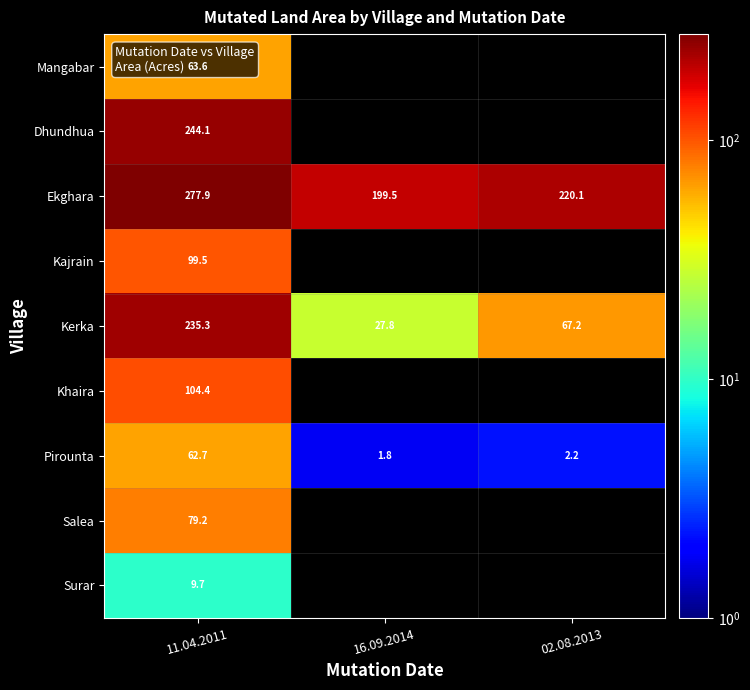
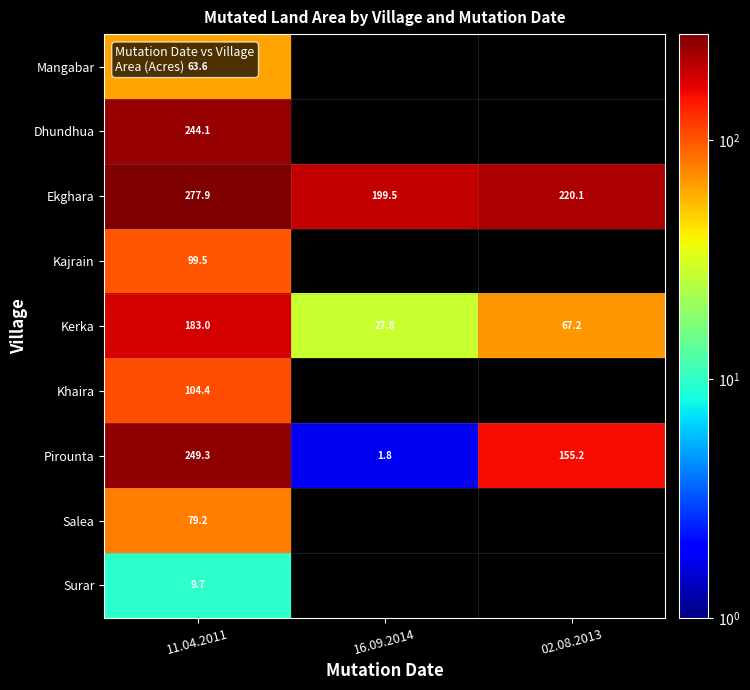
Kerka, 11.04.2011: 235.3 -> 183.0
Pirounta, 11.04.2011: 62.7 -> 249.3
Pirounta, 02.08.2013: 2.2 -> 155.2
